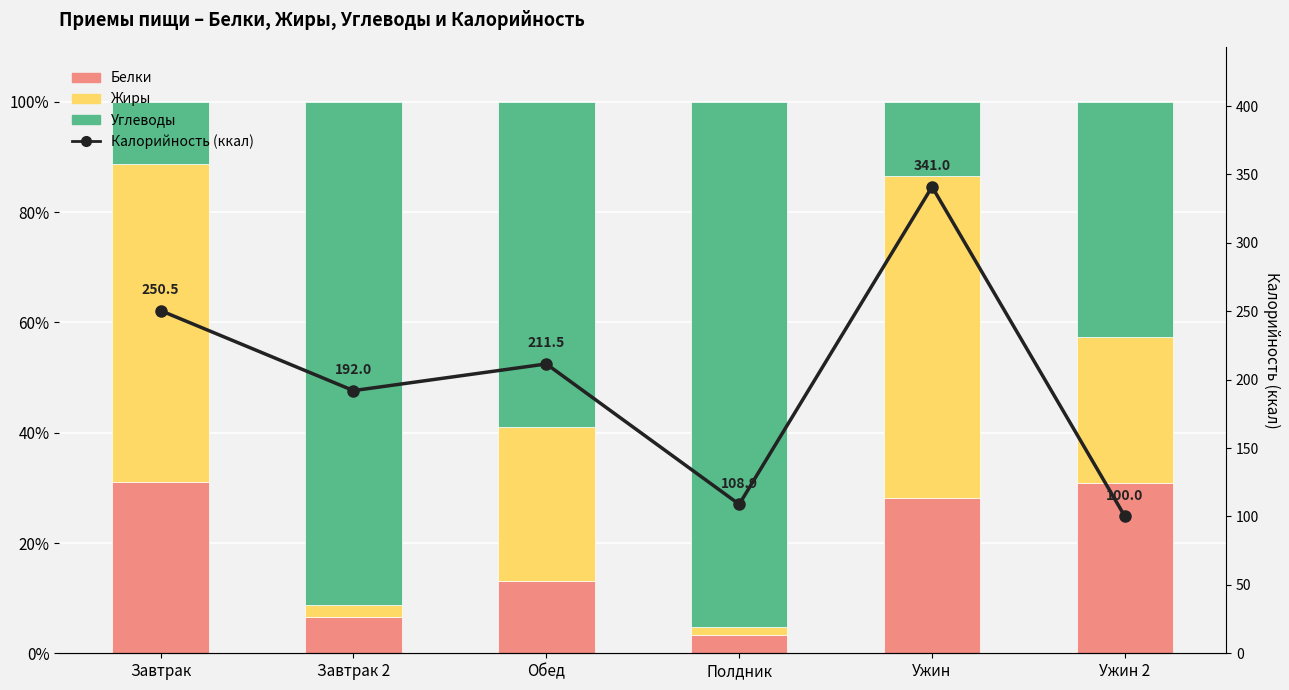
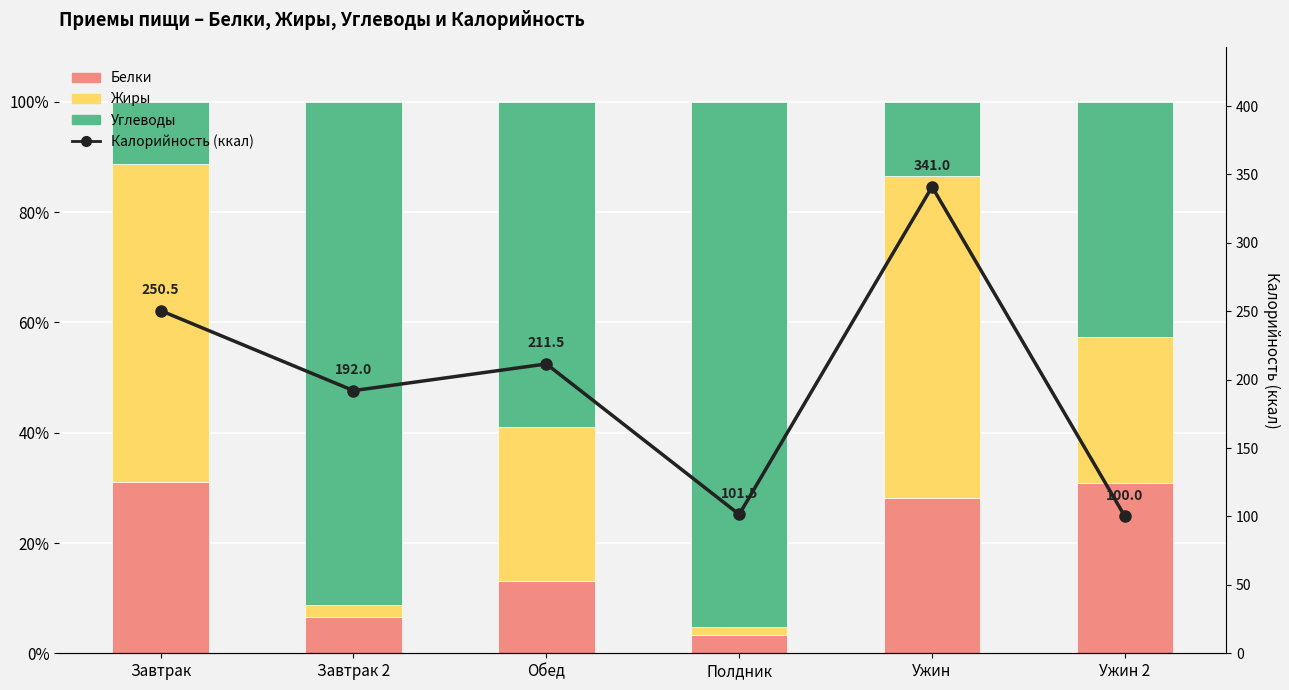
Калорийность (ккал), Полдник: 108.9 -> 101.5
